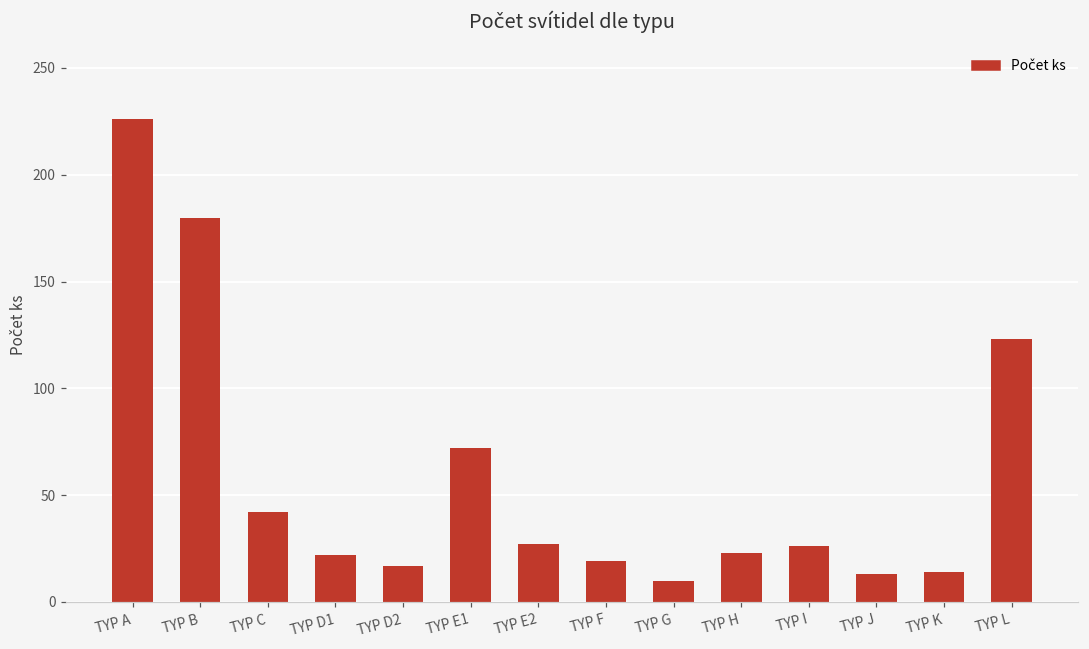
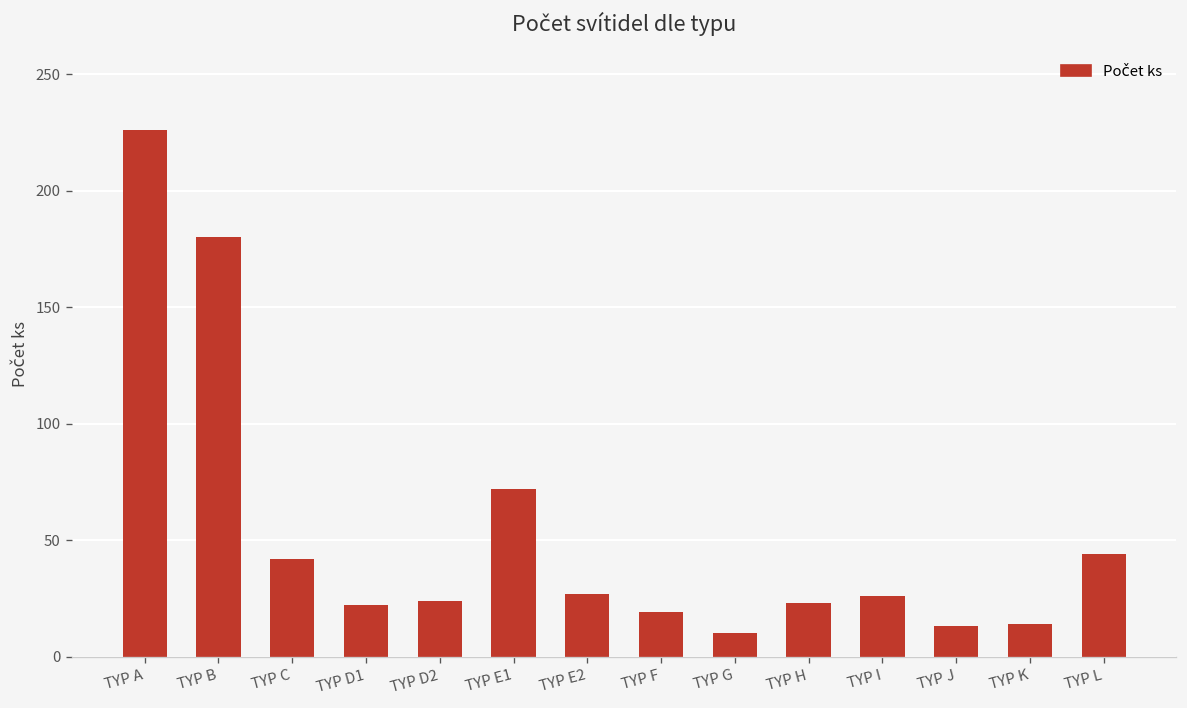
TYP D2: 17 -> 24
TYP L: 123 -> 44
